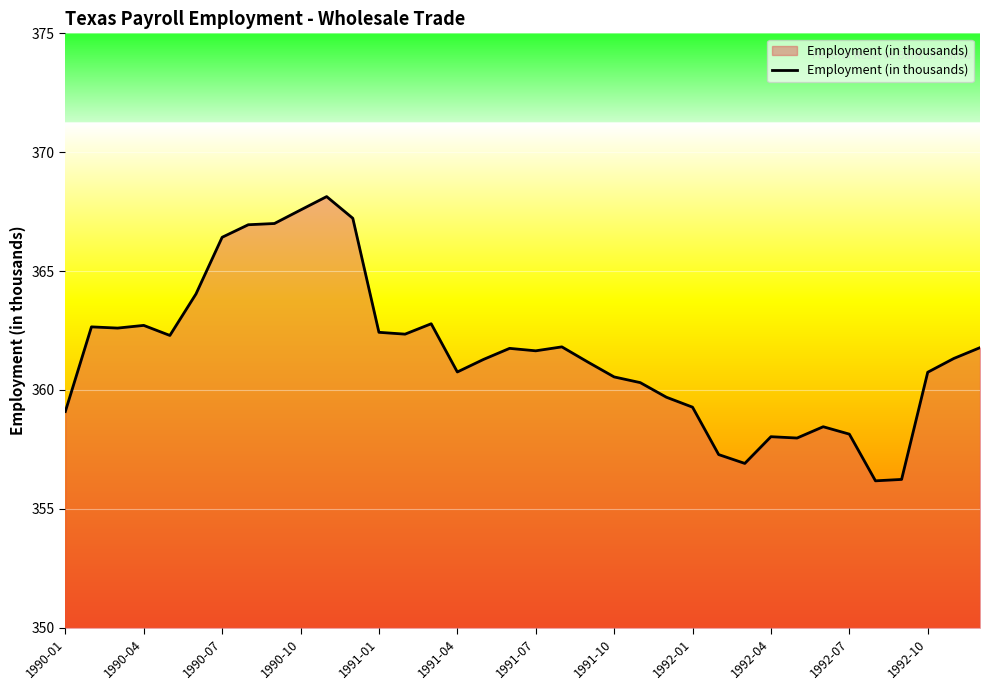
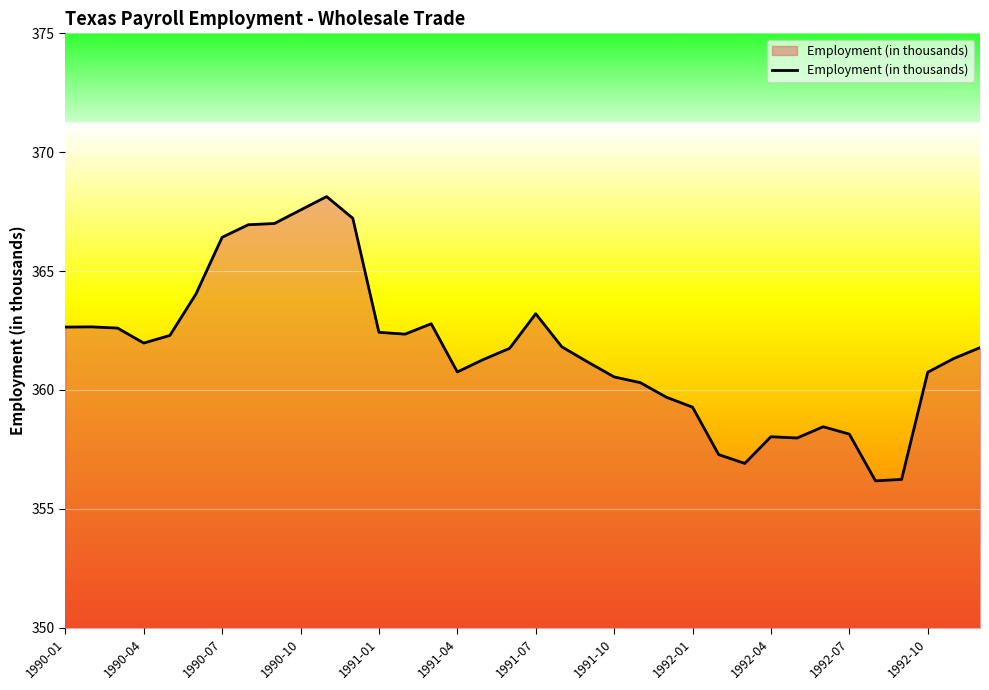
1990-01: 359.1 -> 362.6
1990-04: 362.7 -> 362.0
1991-07: 361.6 -> 363.2
